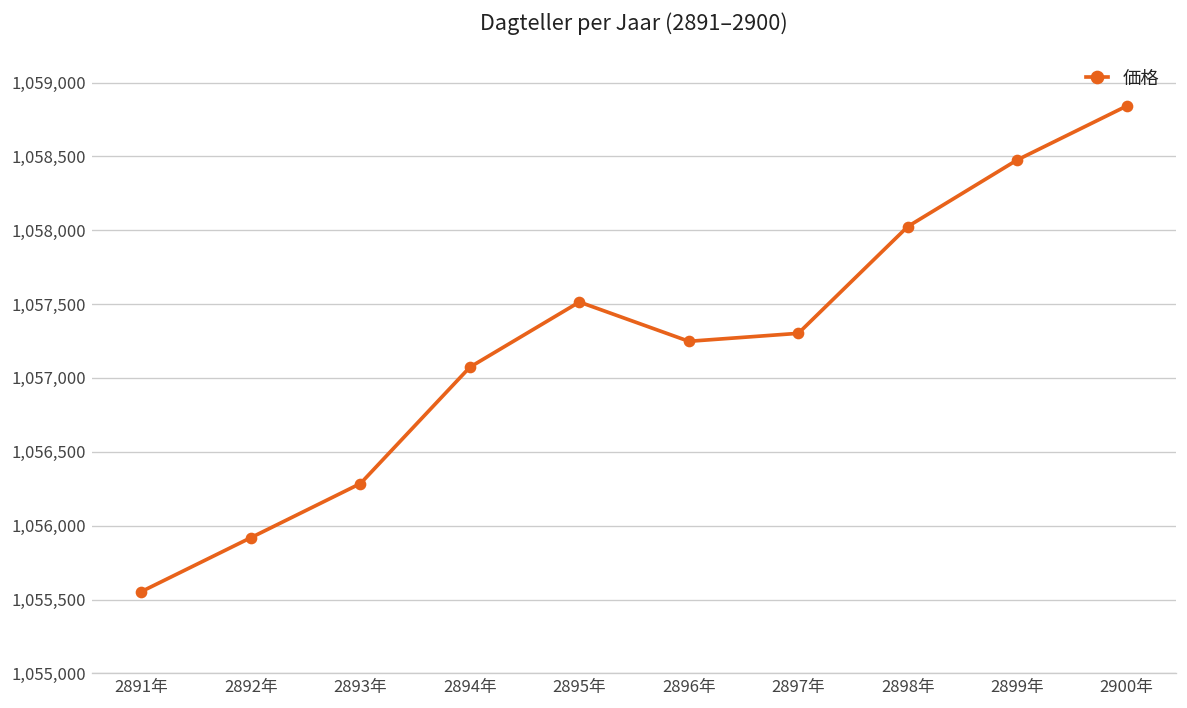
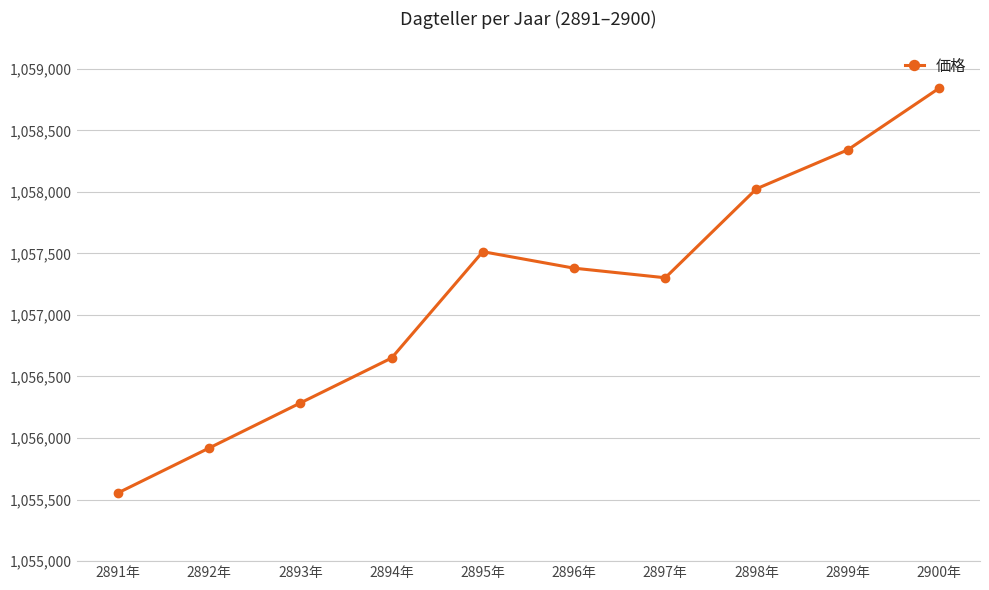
2894年: 1,057,070 -> 1,056,650
2896年: 1,057,250 -> 1,057,380
2899年: 1,058,480 -> 1,058,340
